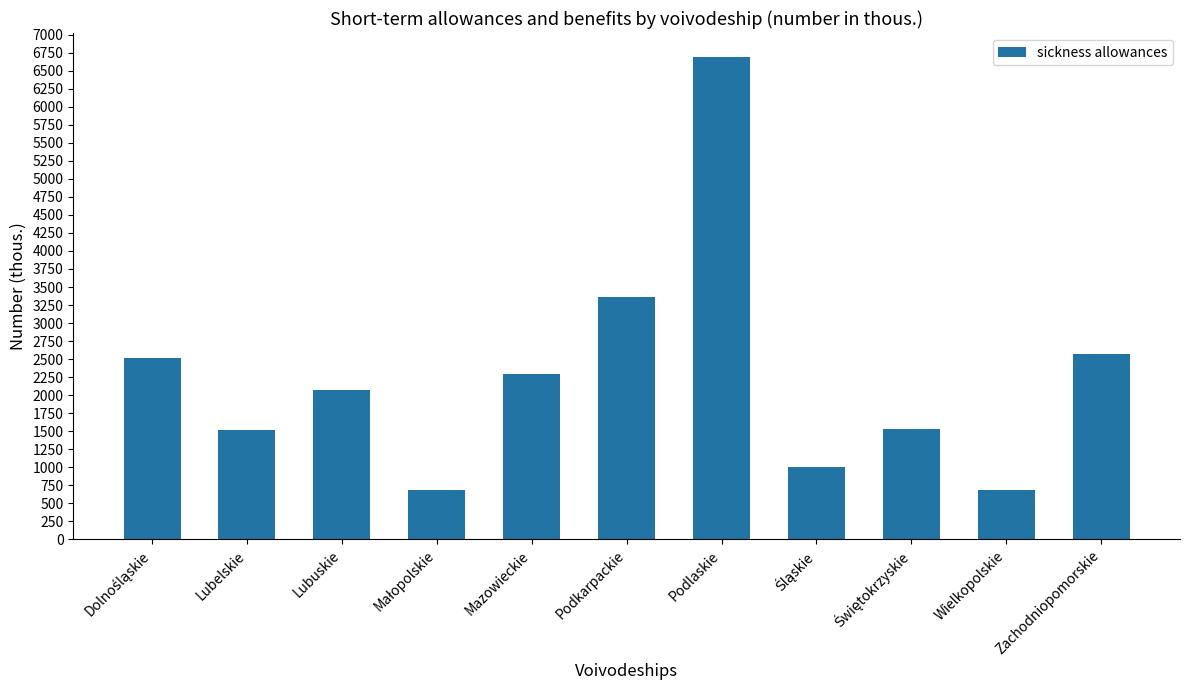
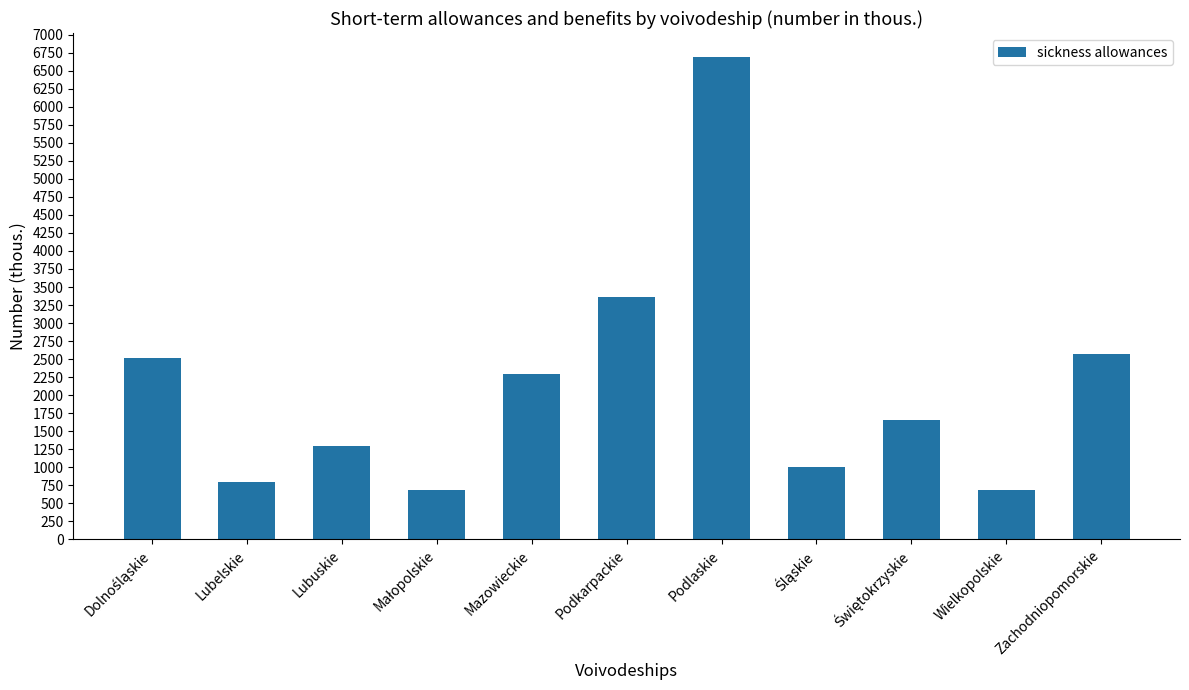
Lubelskie: 1500 -> 800
Lubuskie: 2100 -> 1300
Świętokrzyskie: 1500 -> 1700
